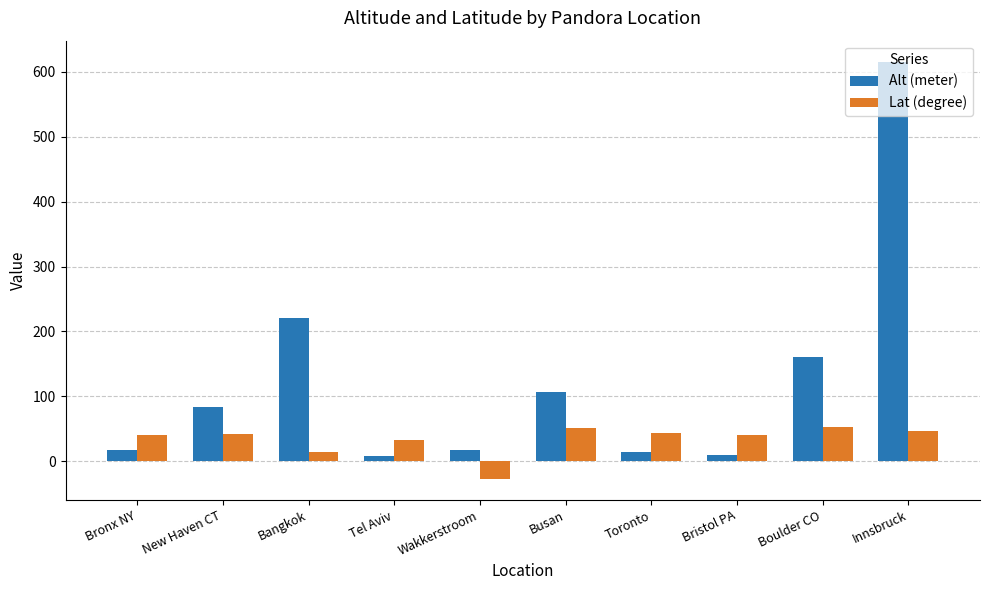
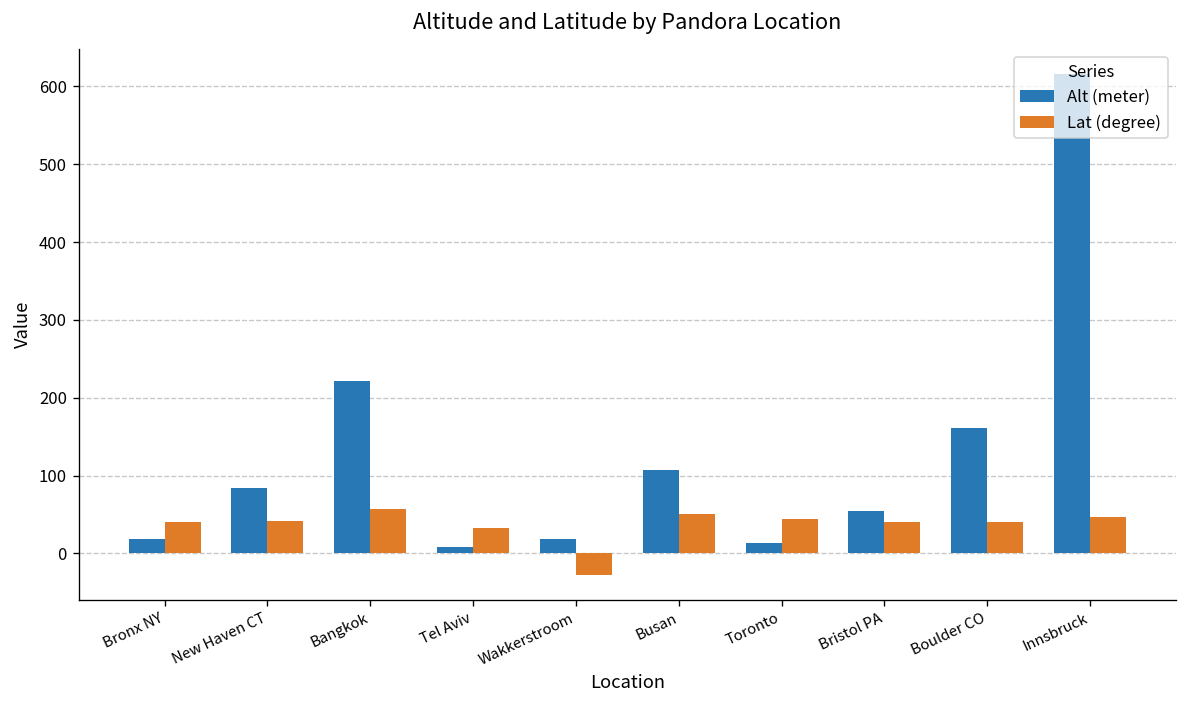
Lat (degree), Bangkok: 10 -> 60
Alt (meter), Bristol PA: 10 -> 50
Lat (degree), Boulder CO: 50 -> 40
